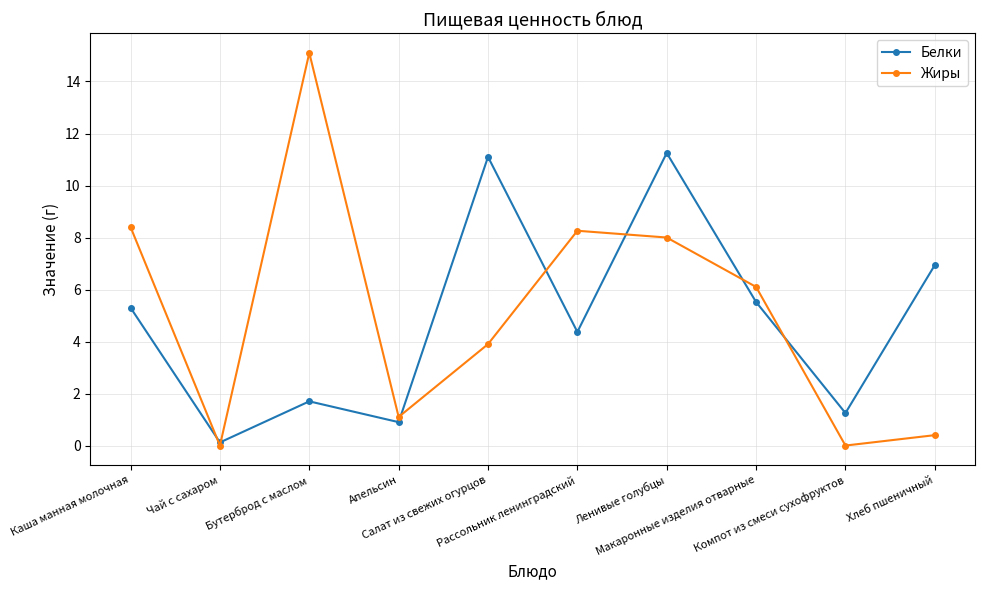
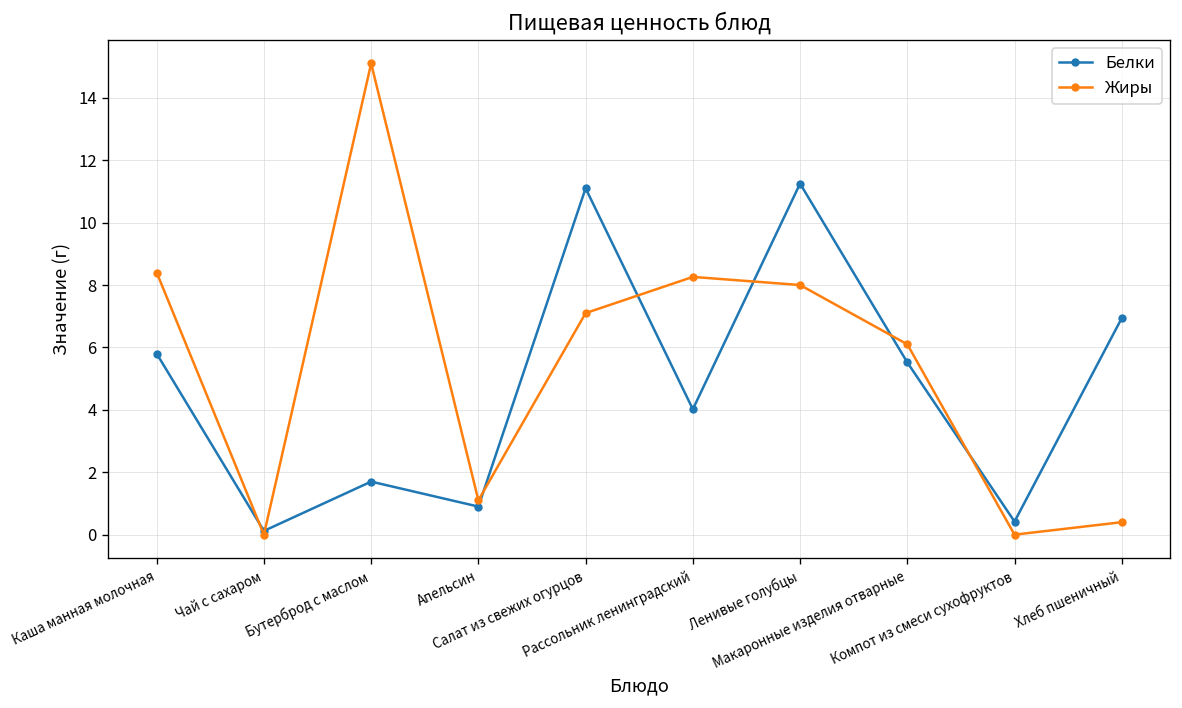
Белки, Каша манная молочная: 5.3 -> 5.8
Жиры, Салат из свежих огурцов: 3.9 -> 7.1
Белки, Рассольник ленинградский: 4.4 -> 4.0
Белки, Компот из смеси сухофруктов: 1.3 -> 0.4
